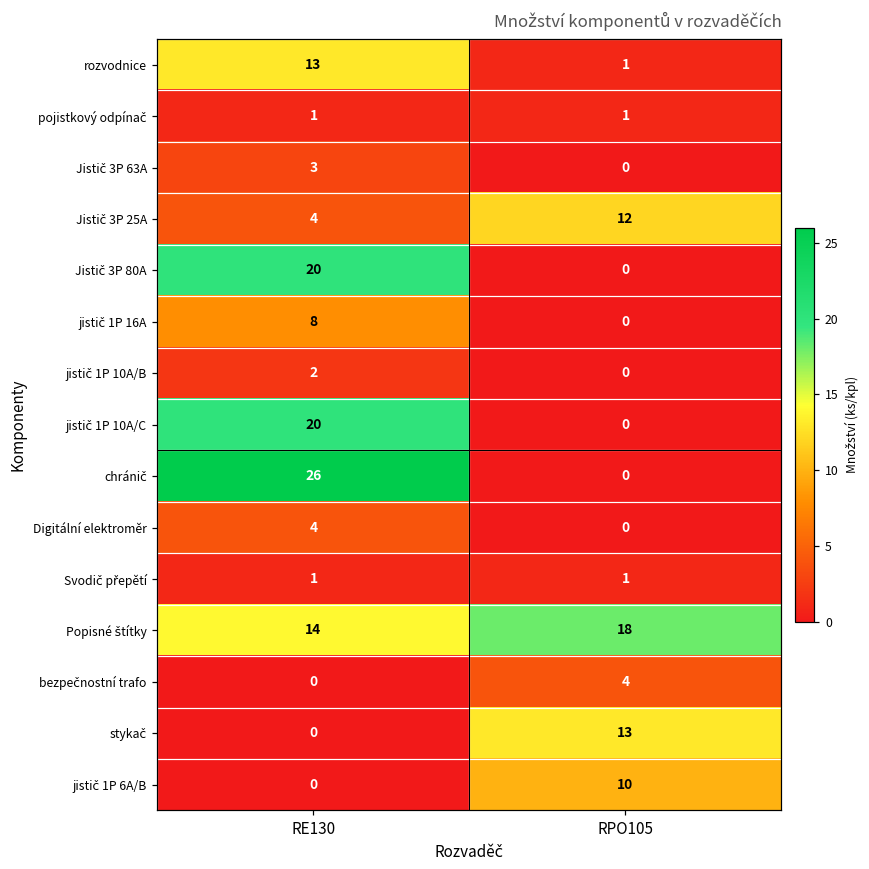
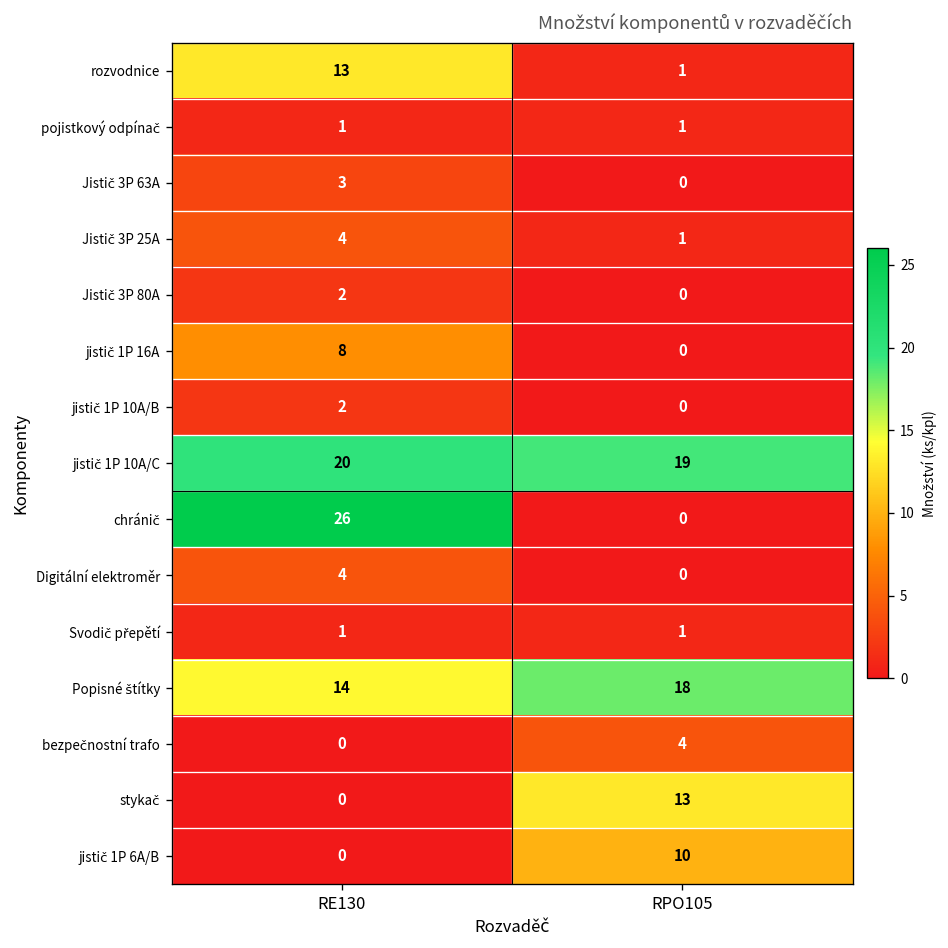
Jistič 3P 25A, RPO105: 12 -> 1
Jistič 3P 80A, RE130: 20 -> 2
jistič 1P 10A/C, RPO105: 0 -> 19
